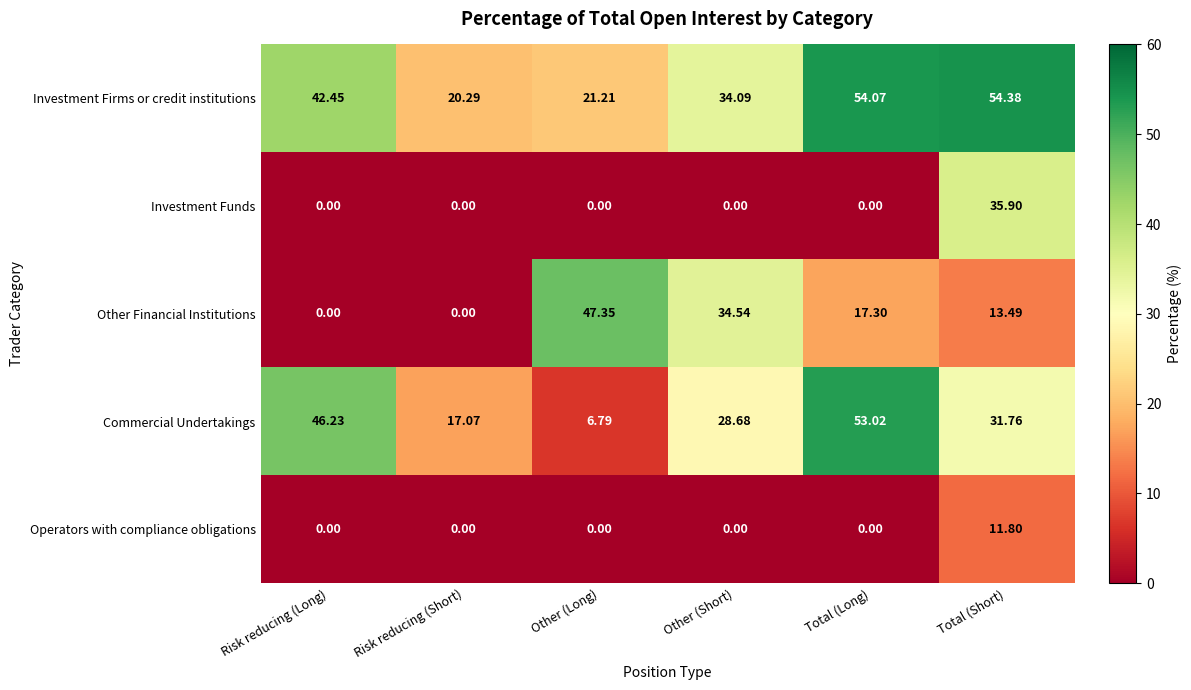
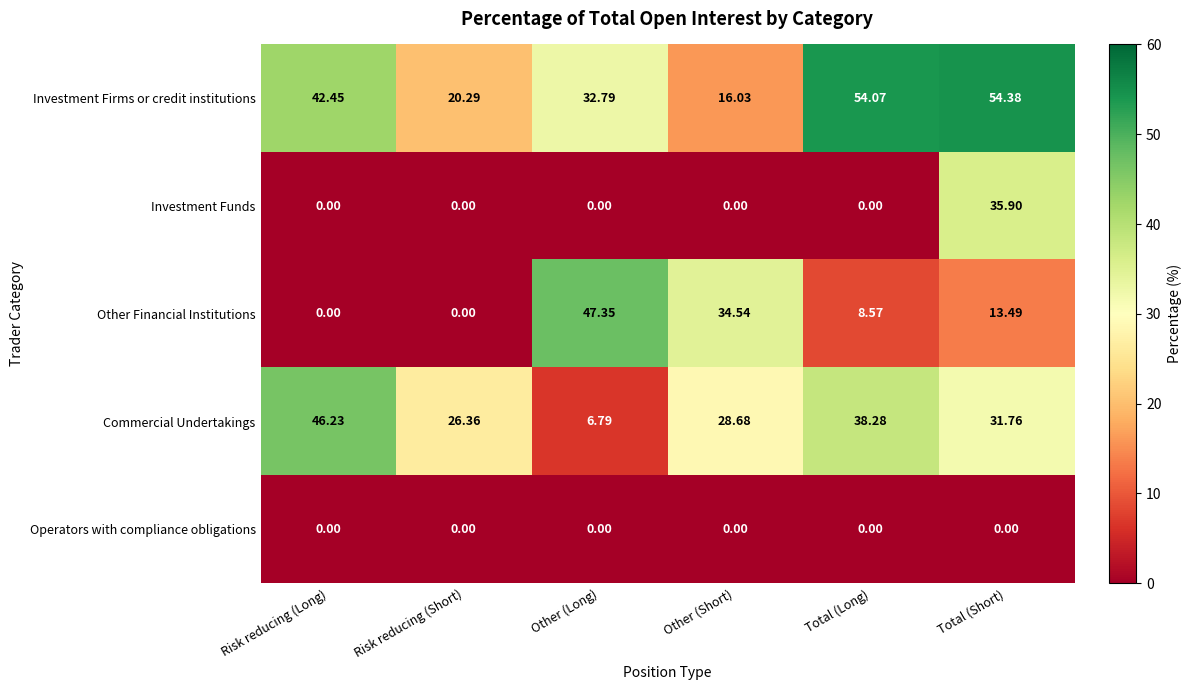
Investment Firms or credit institutions, Other (Long): 21.21 -> 32.79
Investment Firms or credit institutions, Other (Short): 34.09 -> 16.03
Other Financial Institutions, Total (Long): 17.30 -> 8.57
Commercial Undertakings, Risk reducing (Short): 17.07 -> 26.36
Commercial Undertakings, Total (Long): 53.02 -> 38.28
Operators with compliance obligations, Total (Short): 11.80 -> 0.00
